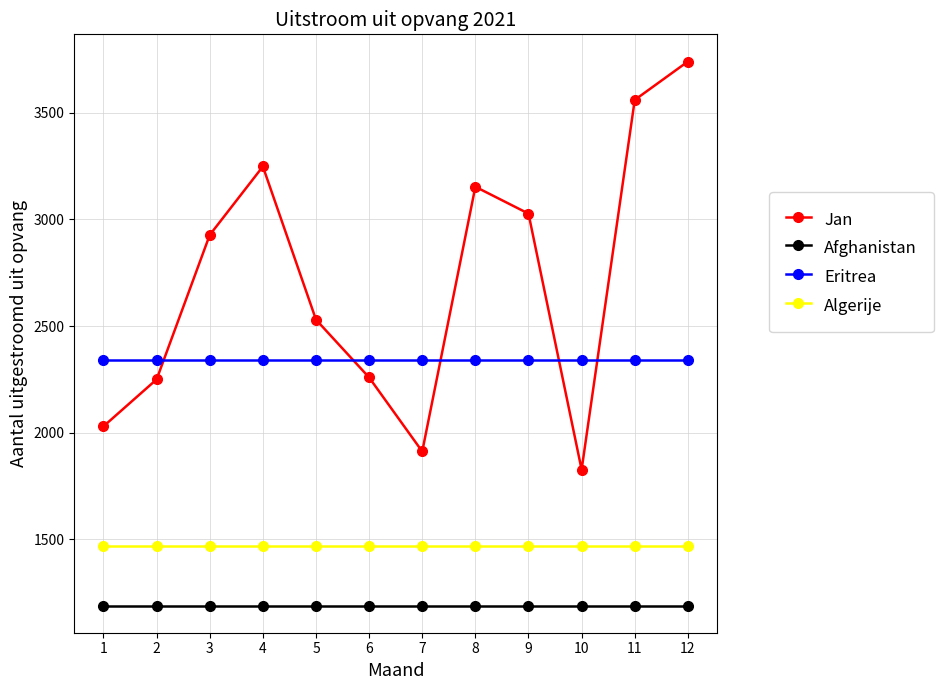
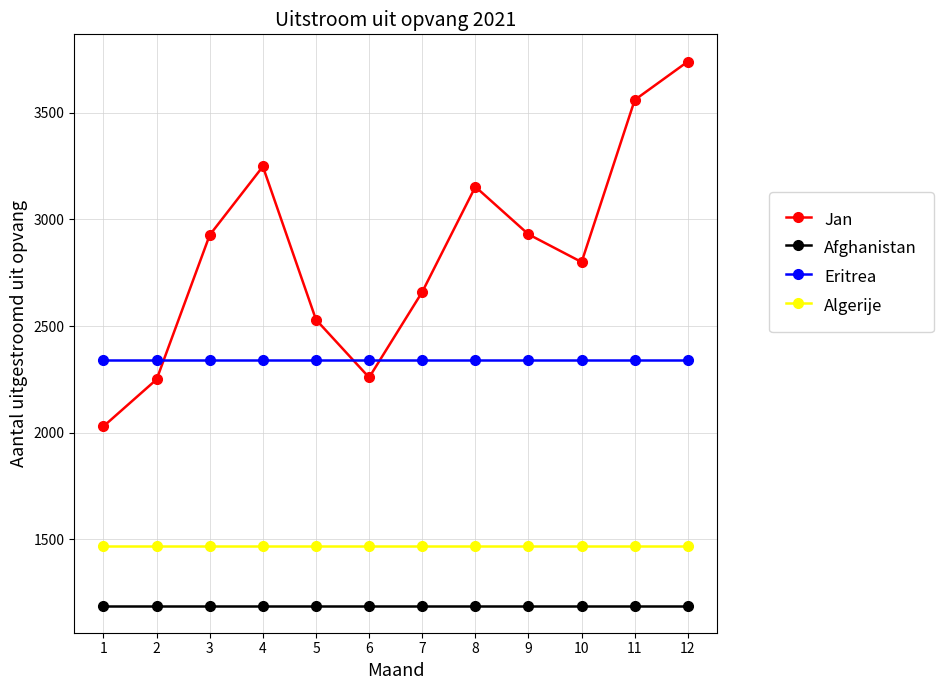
Jan, 7: 1910 -> 2660
Jan, 9: 3030 -> 2930
Jan, 10: 1830 -> 2800
